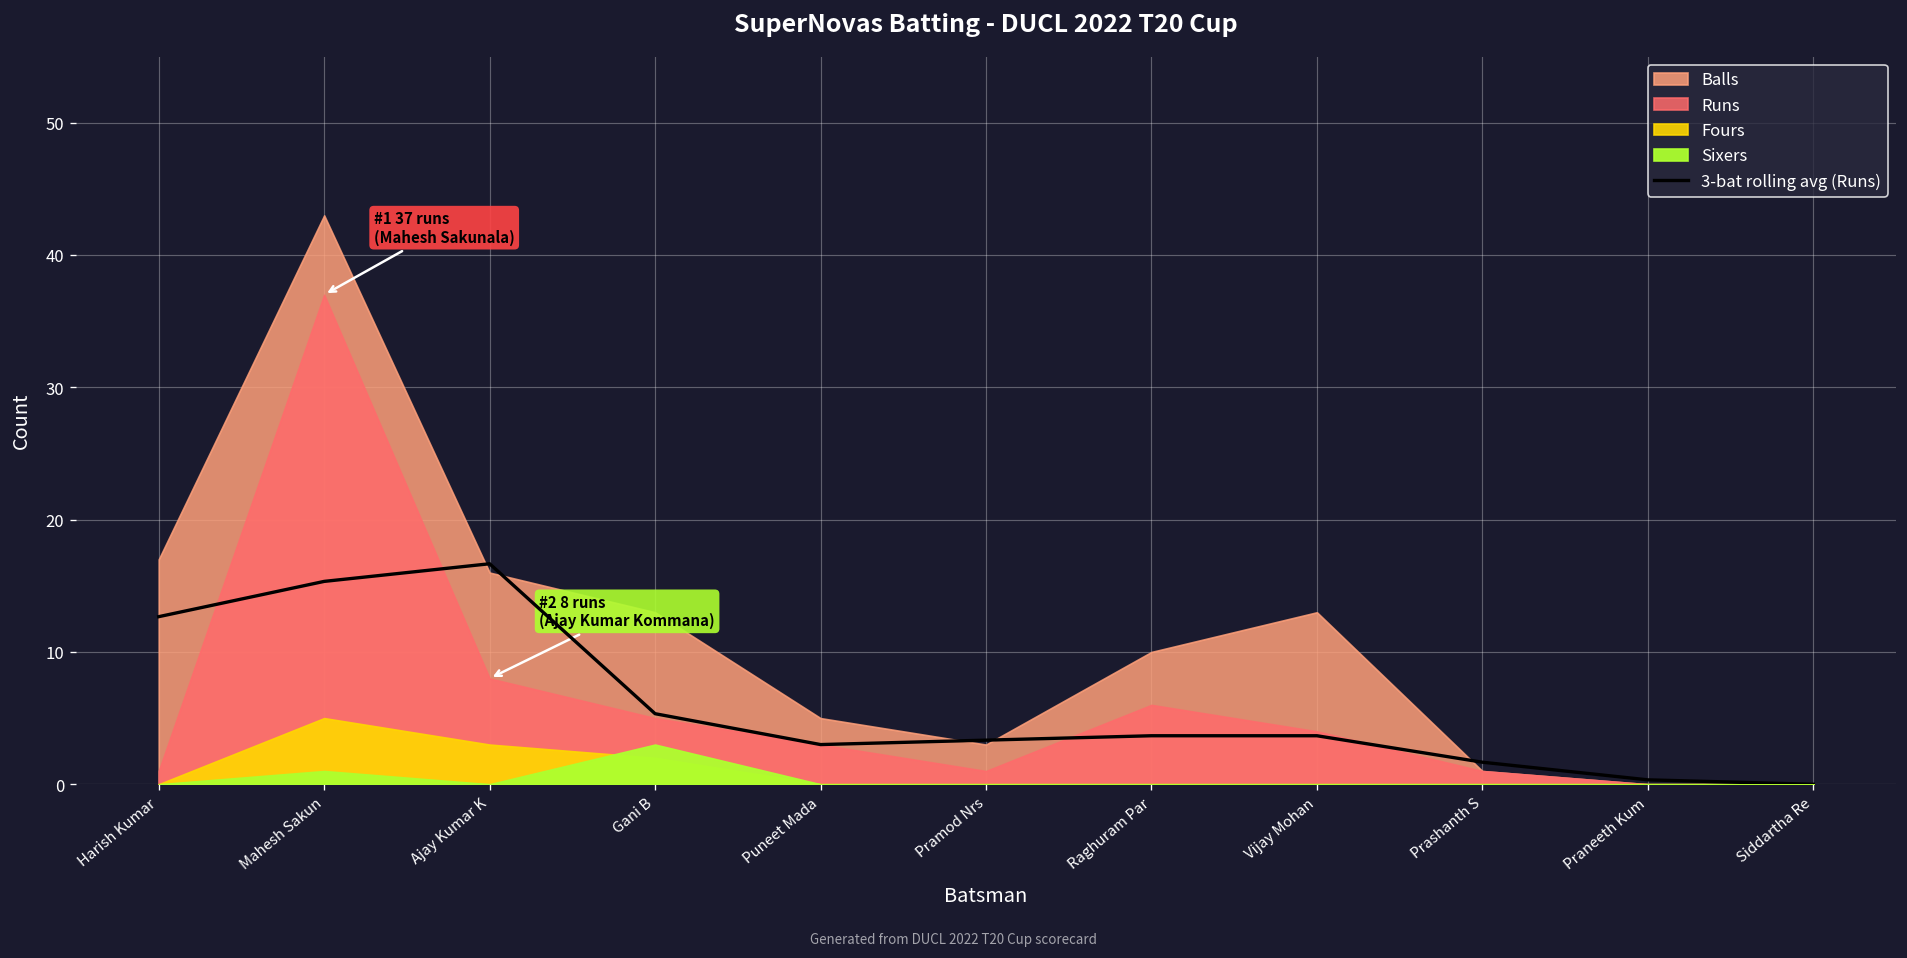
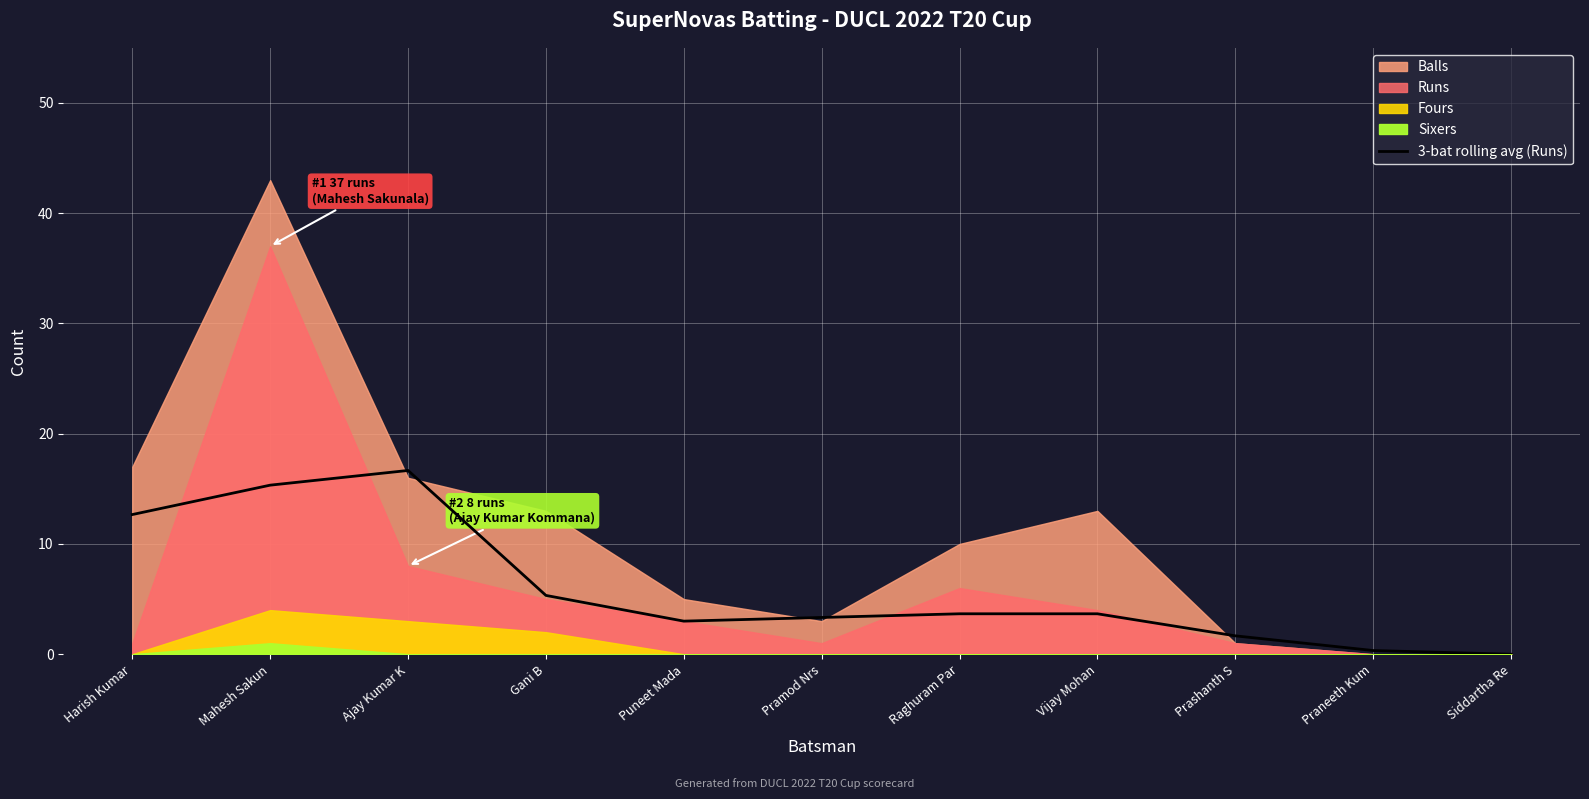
Fours, Mahesh Sakun: 5 -> 4
Sixers, Gani B: 3 -> 0
